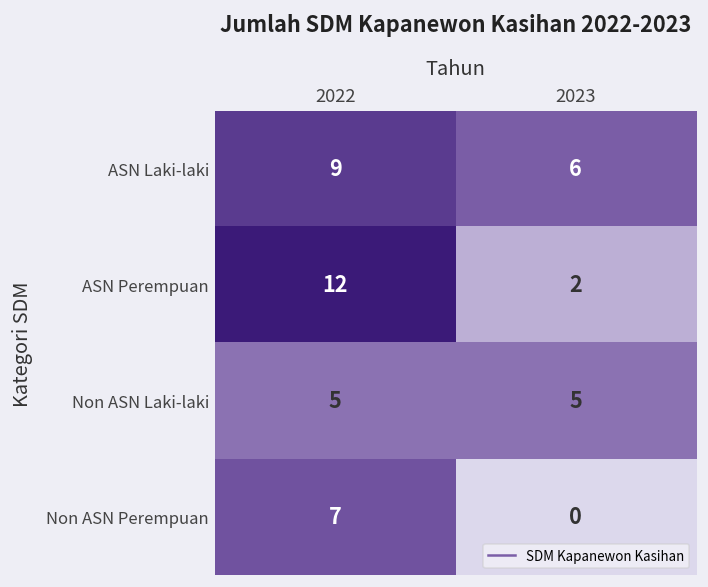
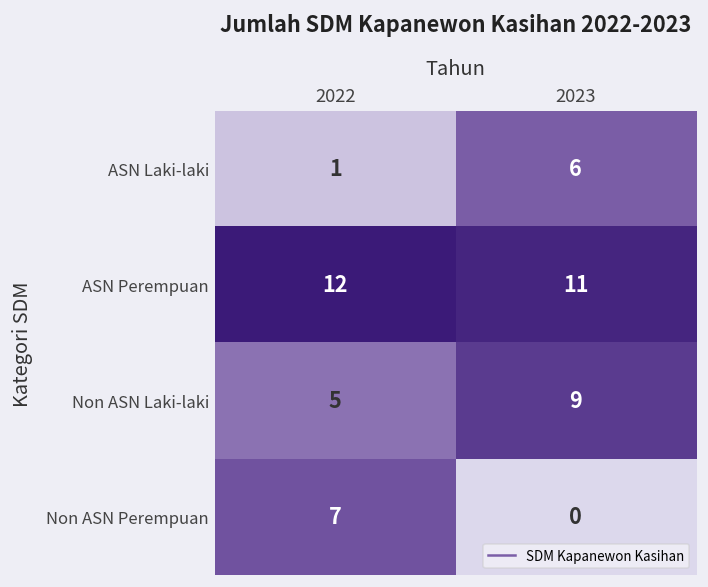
ASN Laki-laki, 2022: 9 -> 1
ASN Perempuan, 2023: 2 -> 11
Non ASN Laki-laki, 2023: 5 -> 9
